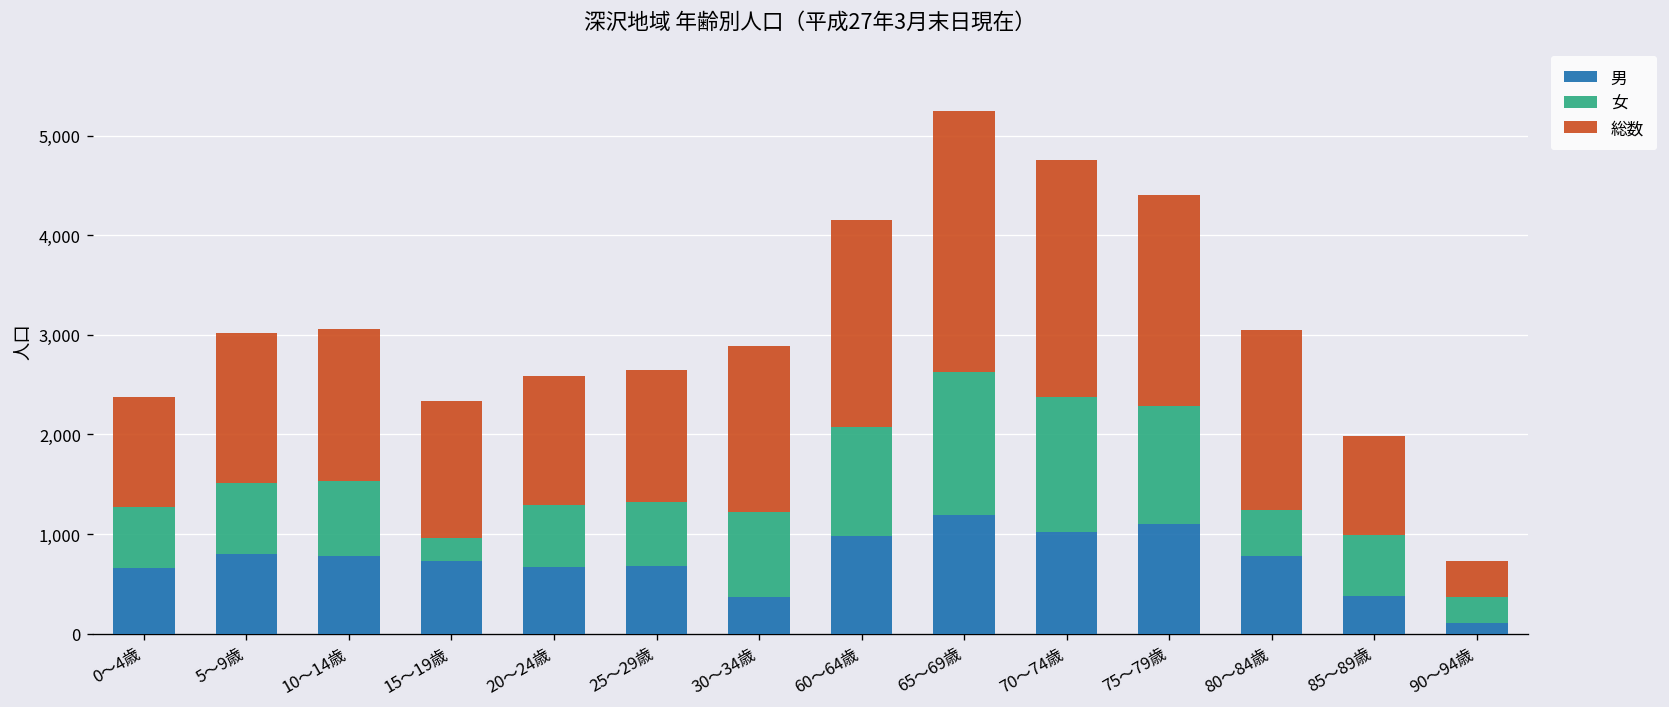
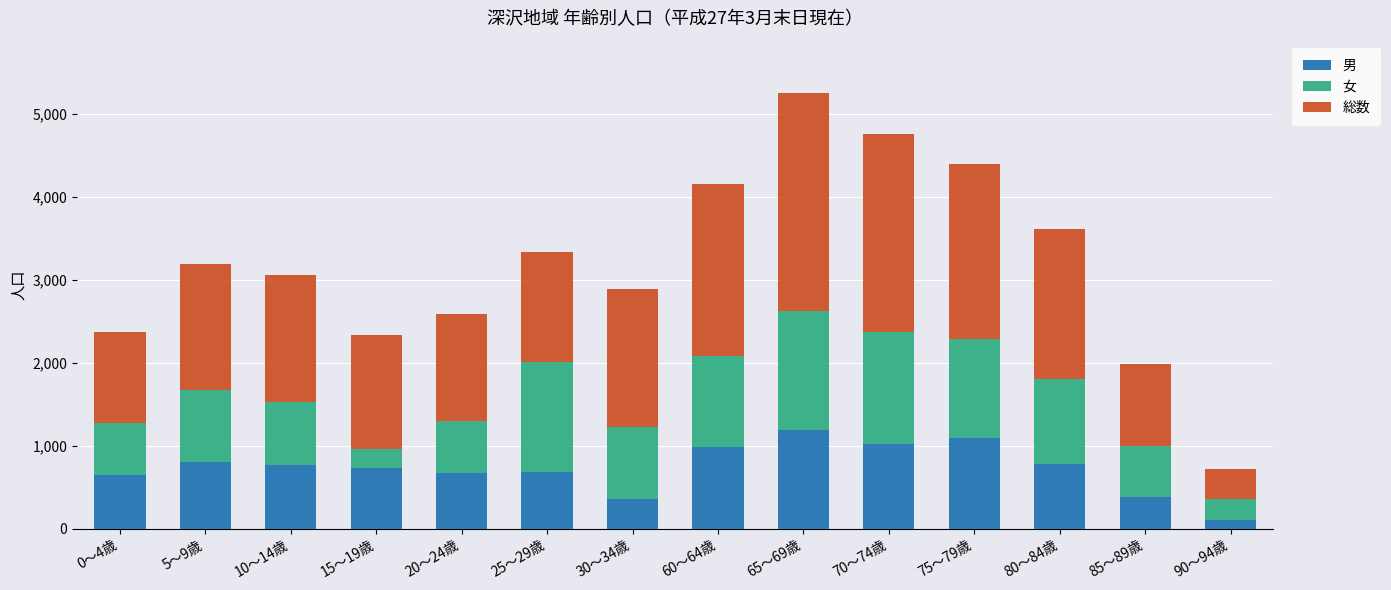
女, 5～9歳: 700 -> 900
女, 25～29歳: 600 -> 1,300
女, 80～84歳: 500 -> 1,000
